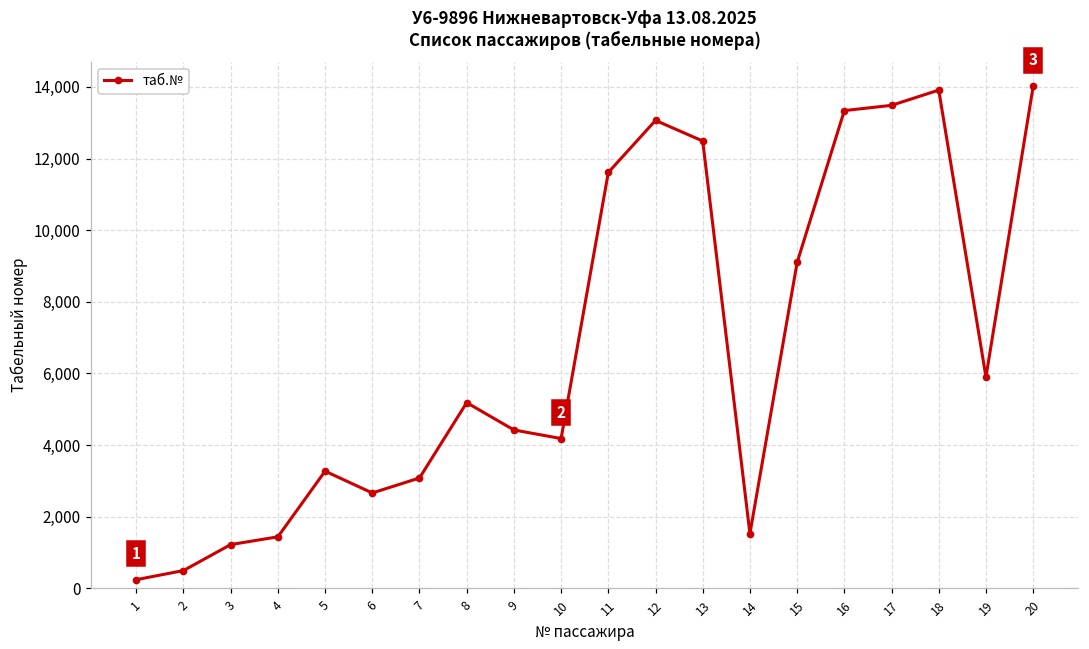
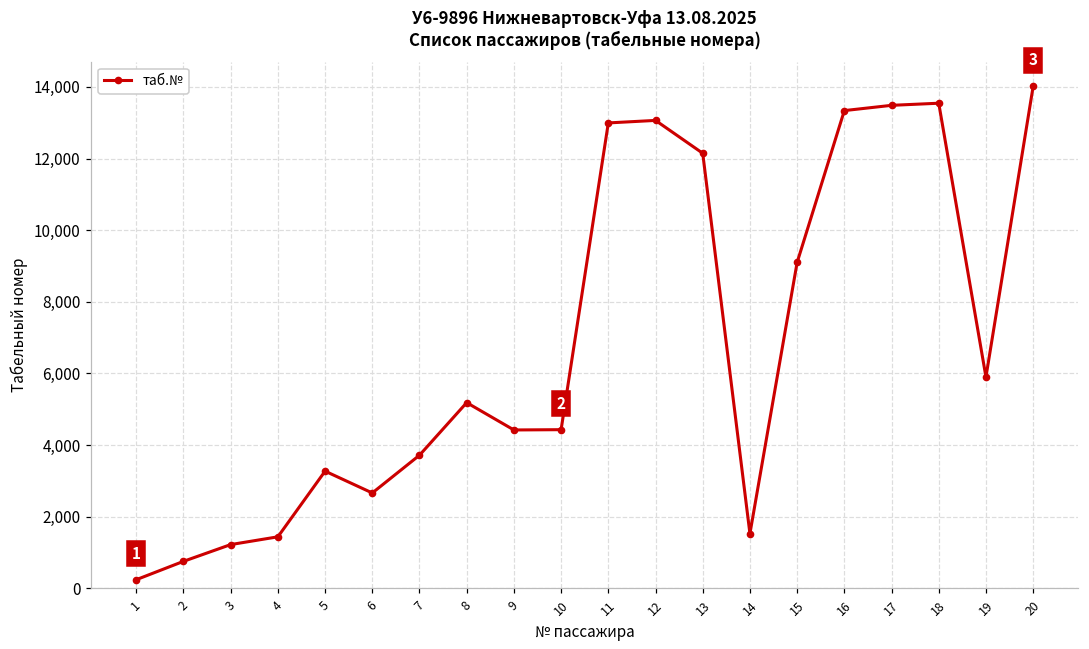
2: 500 -> 800
7: 3,100 -> 3,700
10: 4,200 -> 4,400
11: 11,600 -> 13,000
13: 12,500 -> 12,100
18: 13,900 -> 13,500
